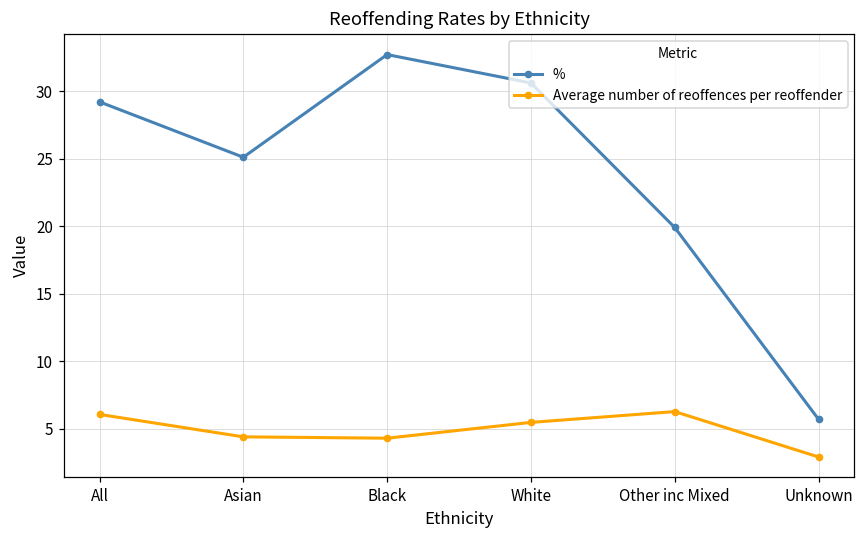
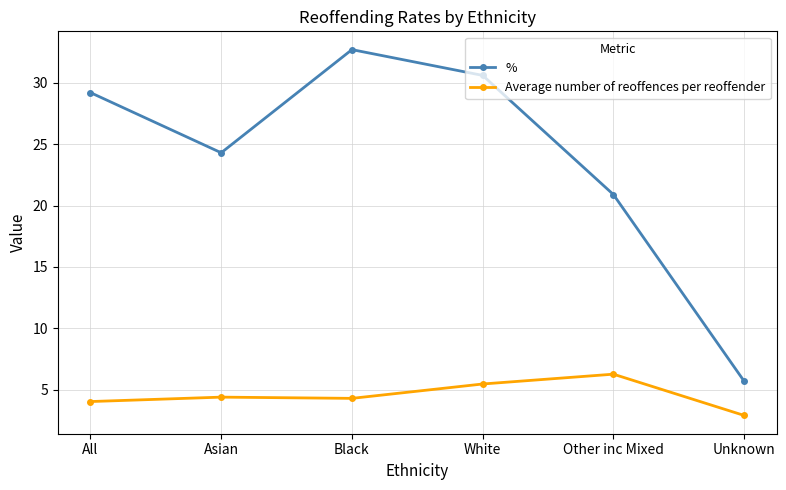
Average number of reoffences per reoffender, All: 6.1 -> 4.0
%, Asian: 25.1 -> 24.3
%, Other inc Mixed: 19.9 -> 20.9
